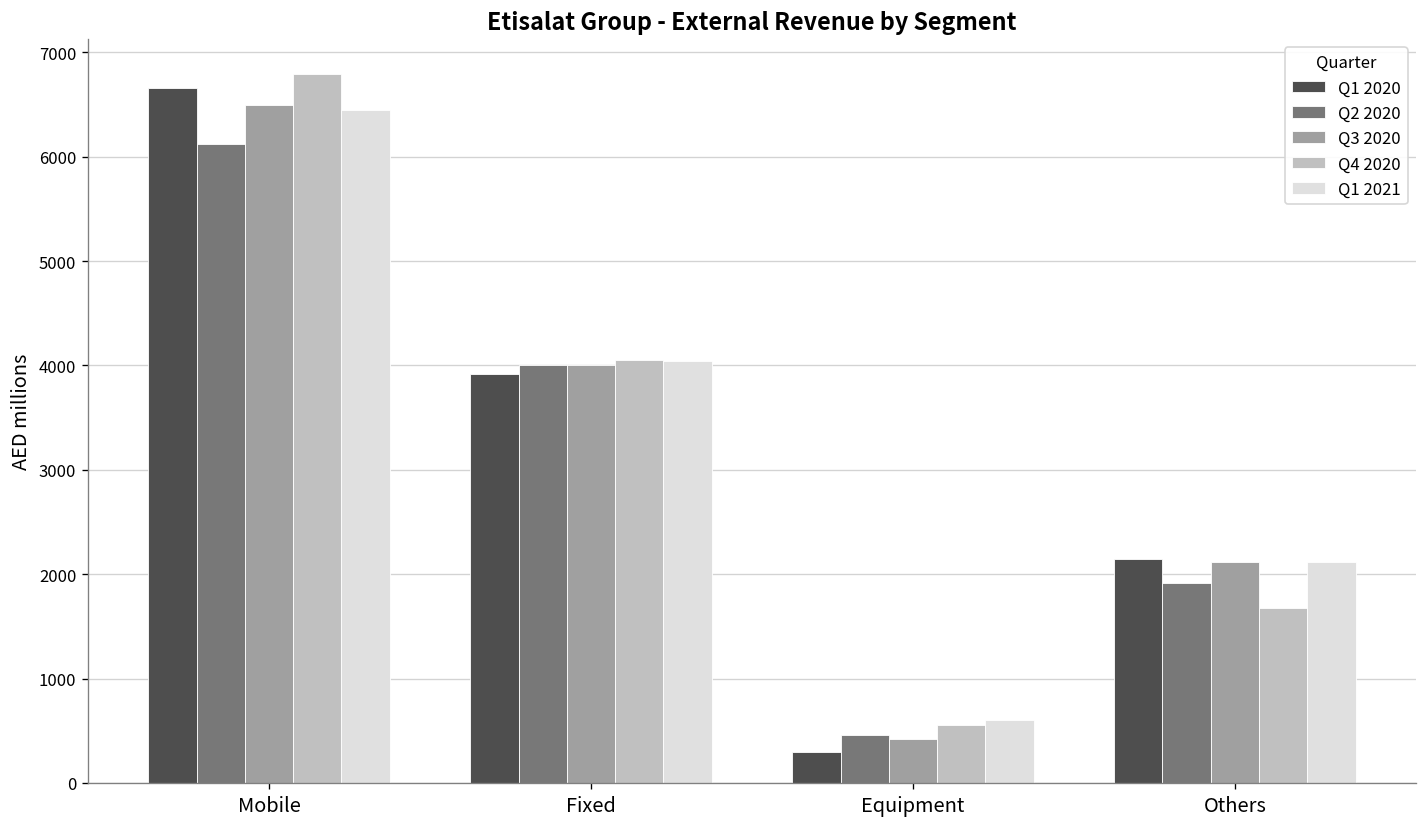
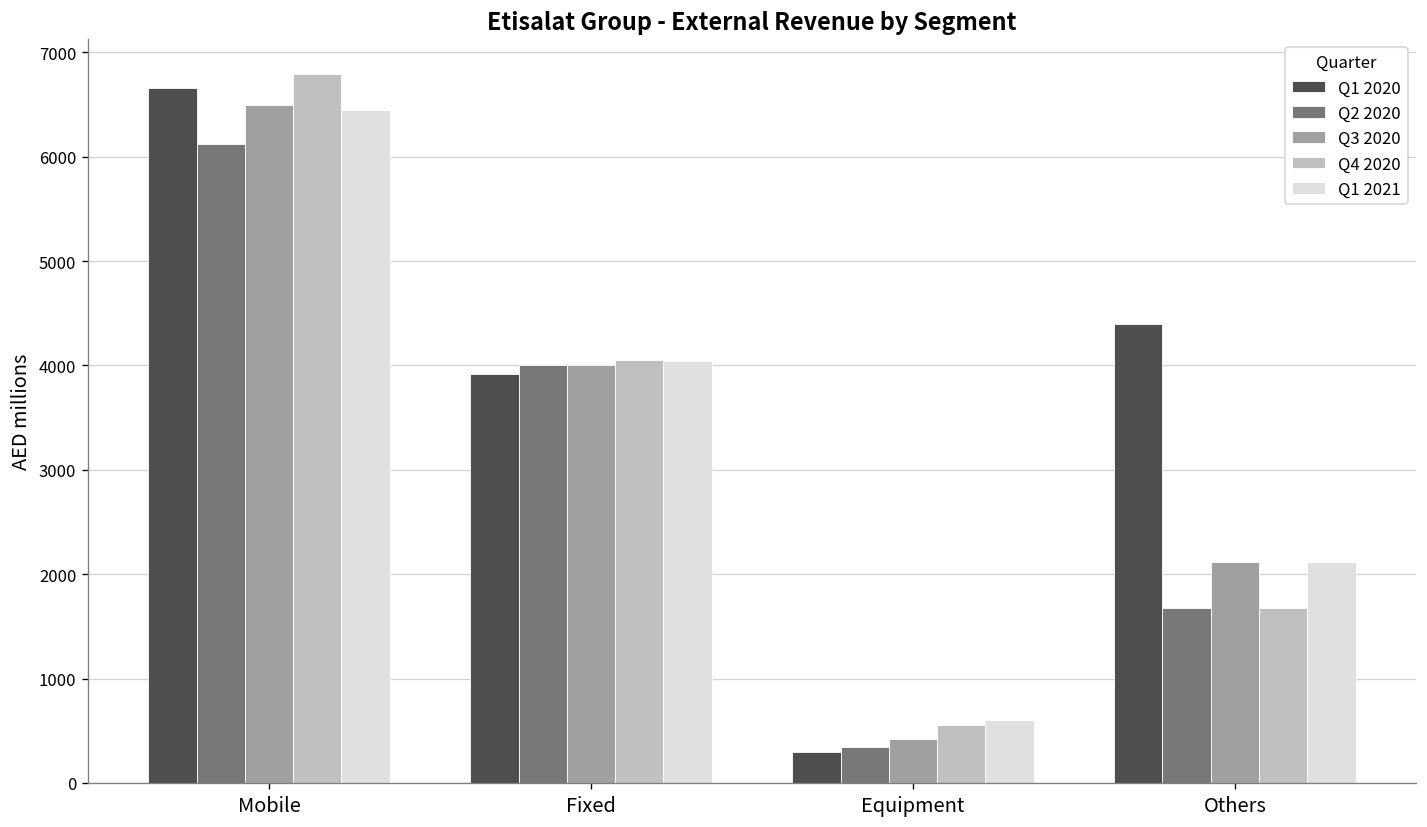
Q2 2020, Equipment: 500 -> 300
Q1 2020, Others: 2100 -> 4400
Q2 2020, Others: 1900 -> 1700
